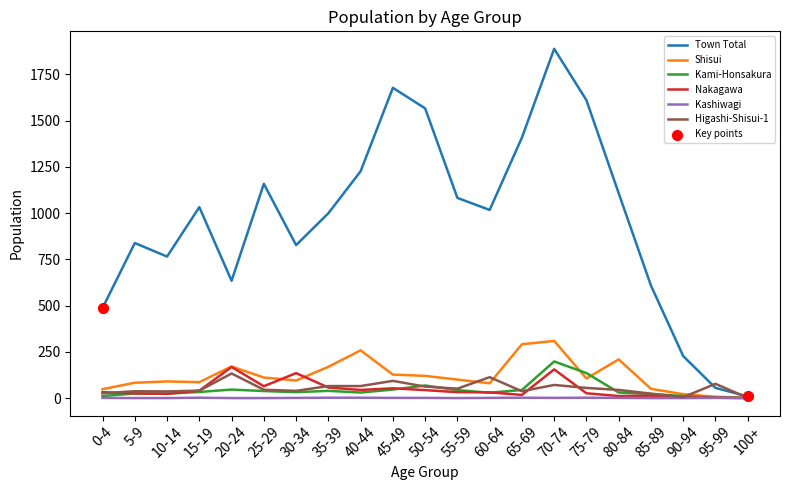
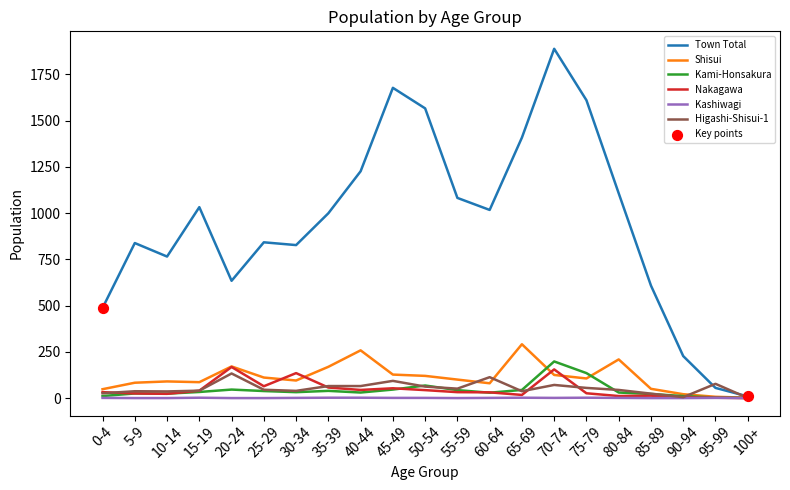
Town Total, 25-29: 1160 -> 840
Shisui, 70-74: 310 -> 130
